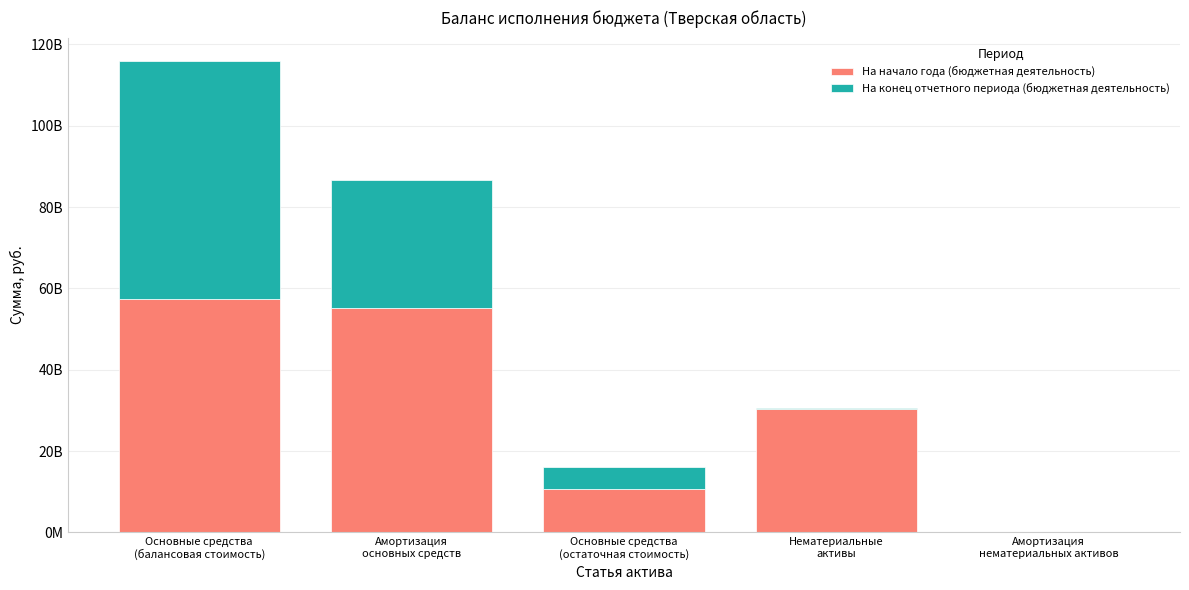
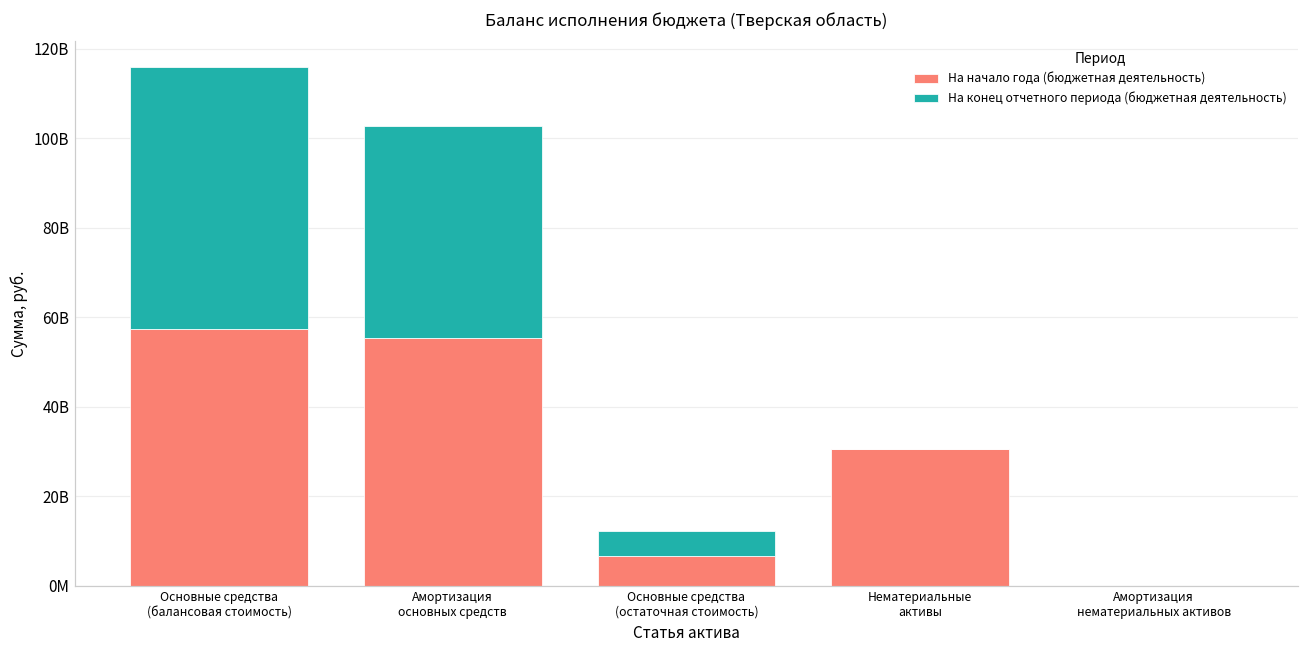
На конец отчетного периода (бюджетная деятельность), Амортизация основных средств: 31000000000 -> 48000000000
На начало года (бюджетная деятельность), Основные средства (остаточная стоимость): 11000000000 -> 7000000000
